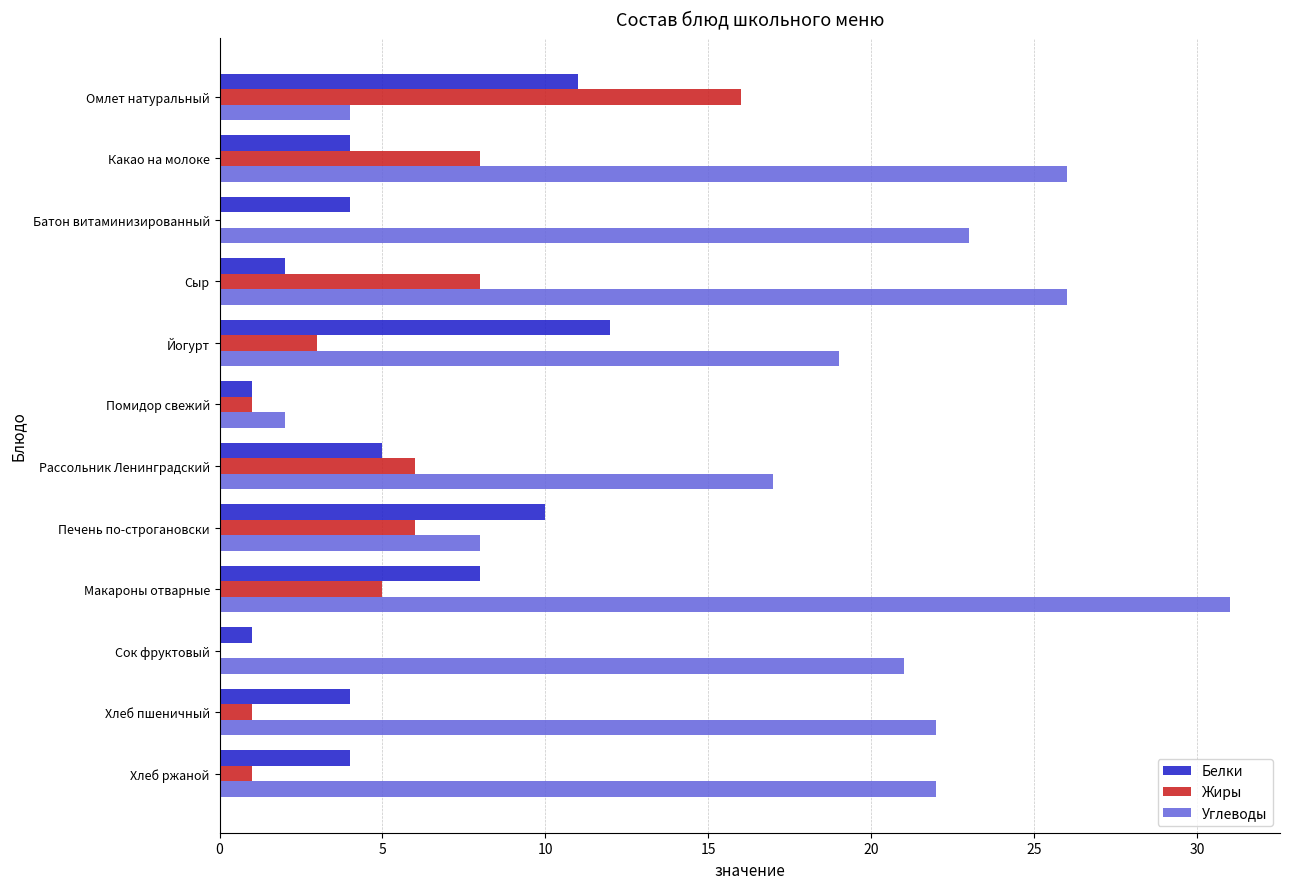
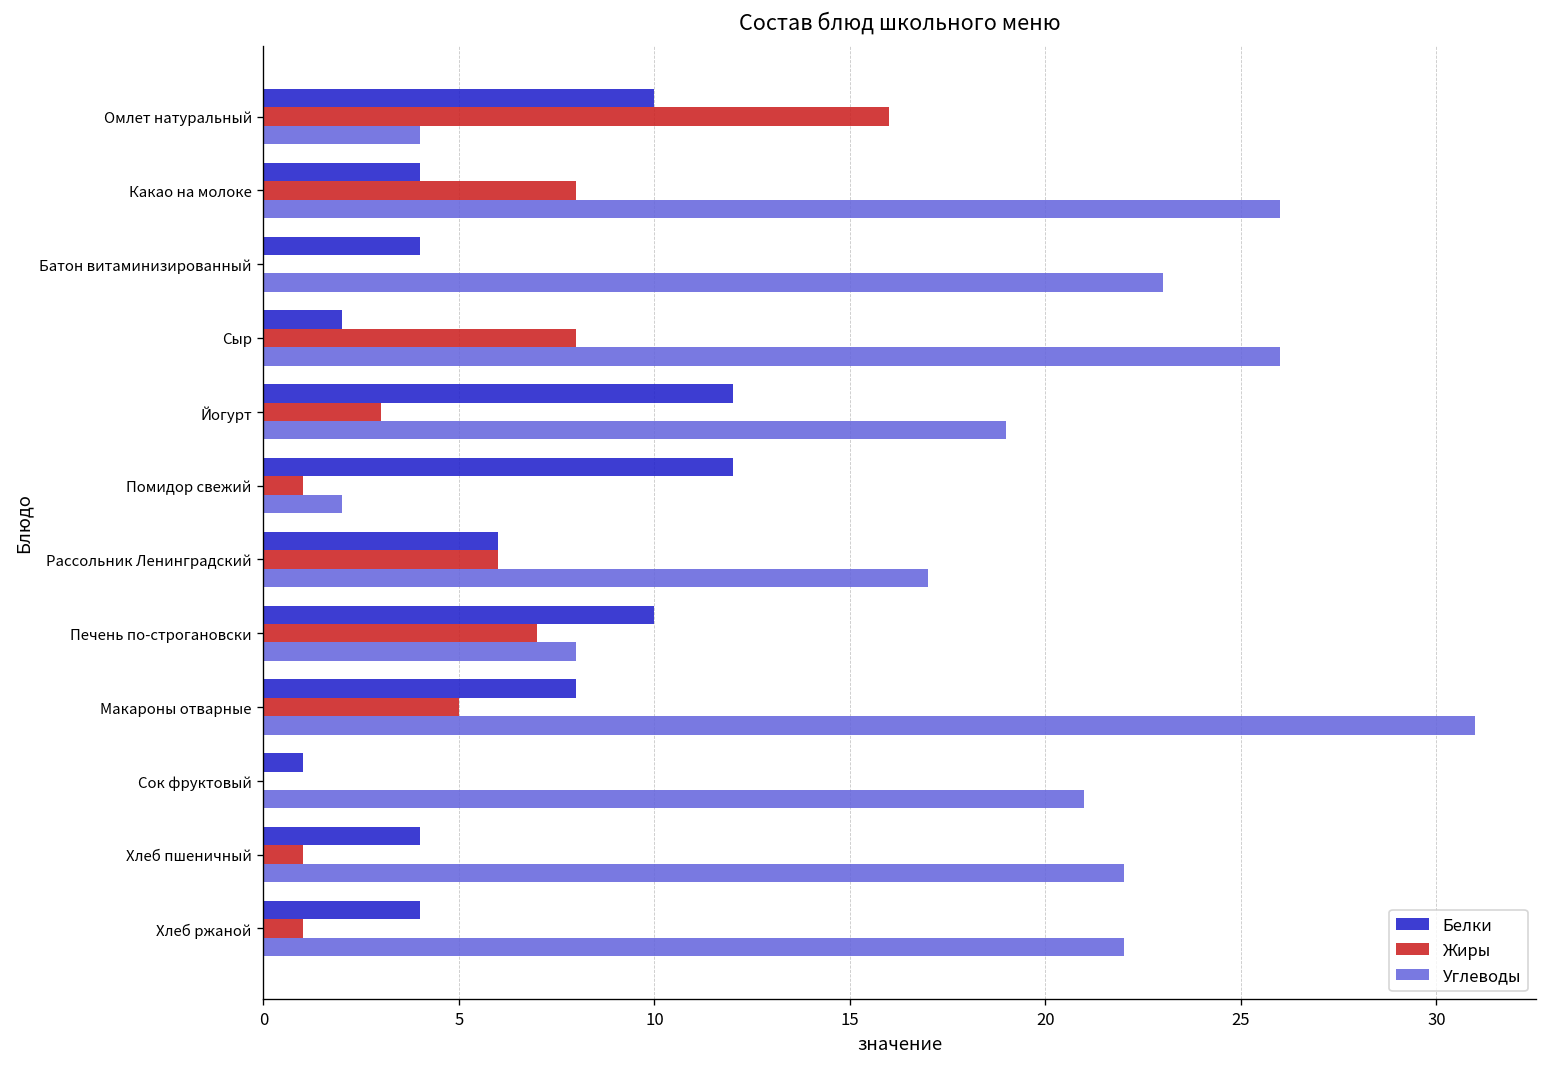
Белки, Омлет натуральный: 11 -> 10
Белки, Помидор свежий: 1 -> 12
Белки, Рассольник Ленинградский: 5 -> 6
Жиры, Печень по-строгановски: 6 -> 7
